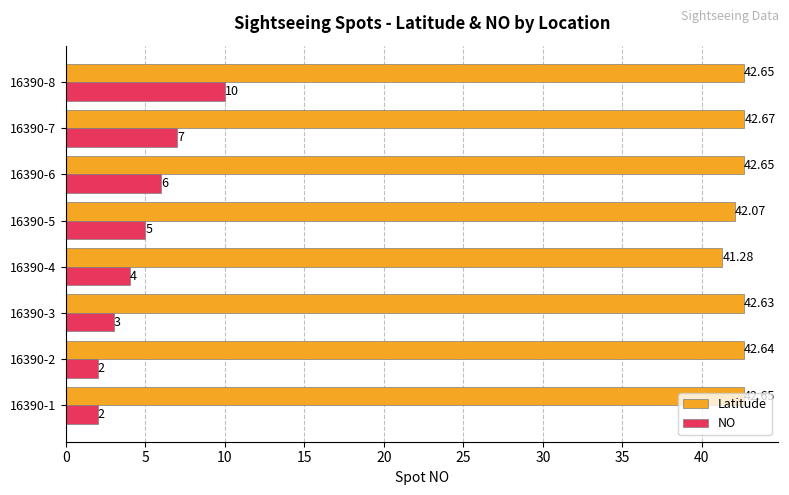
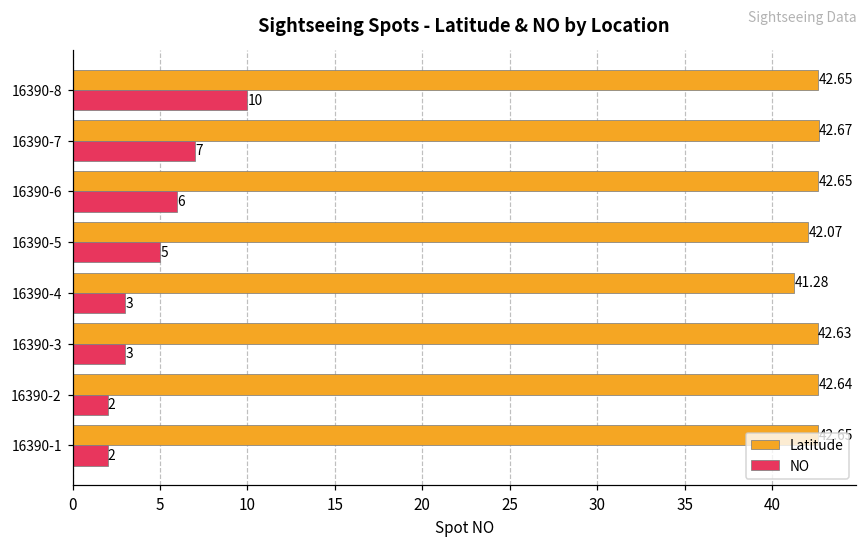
NO, 16390-4: 4 -> 3
